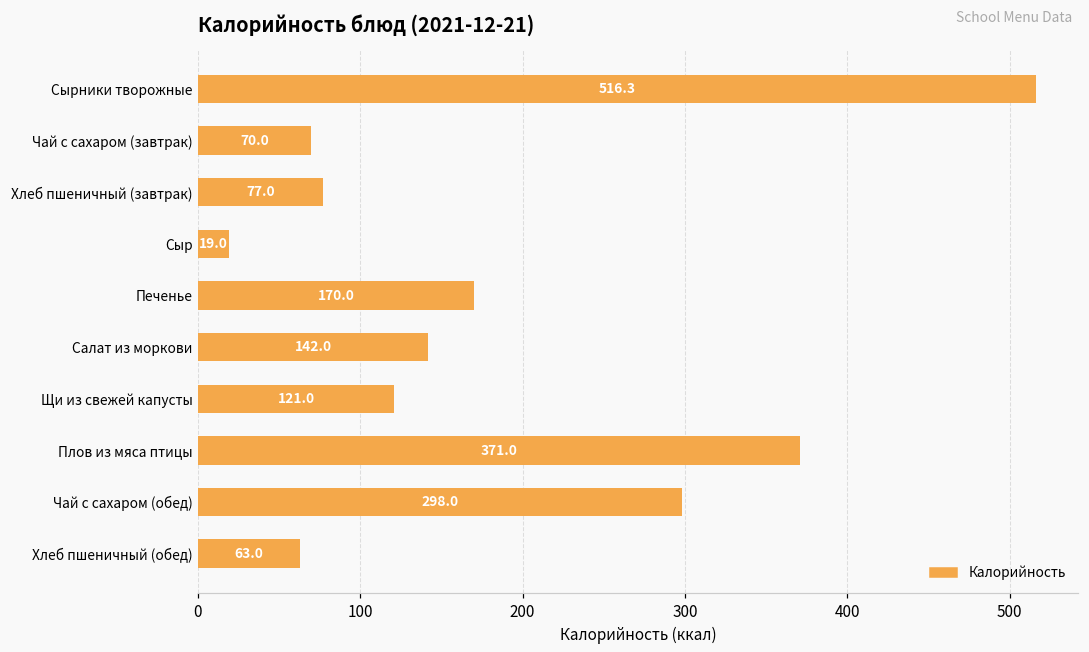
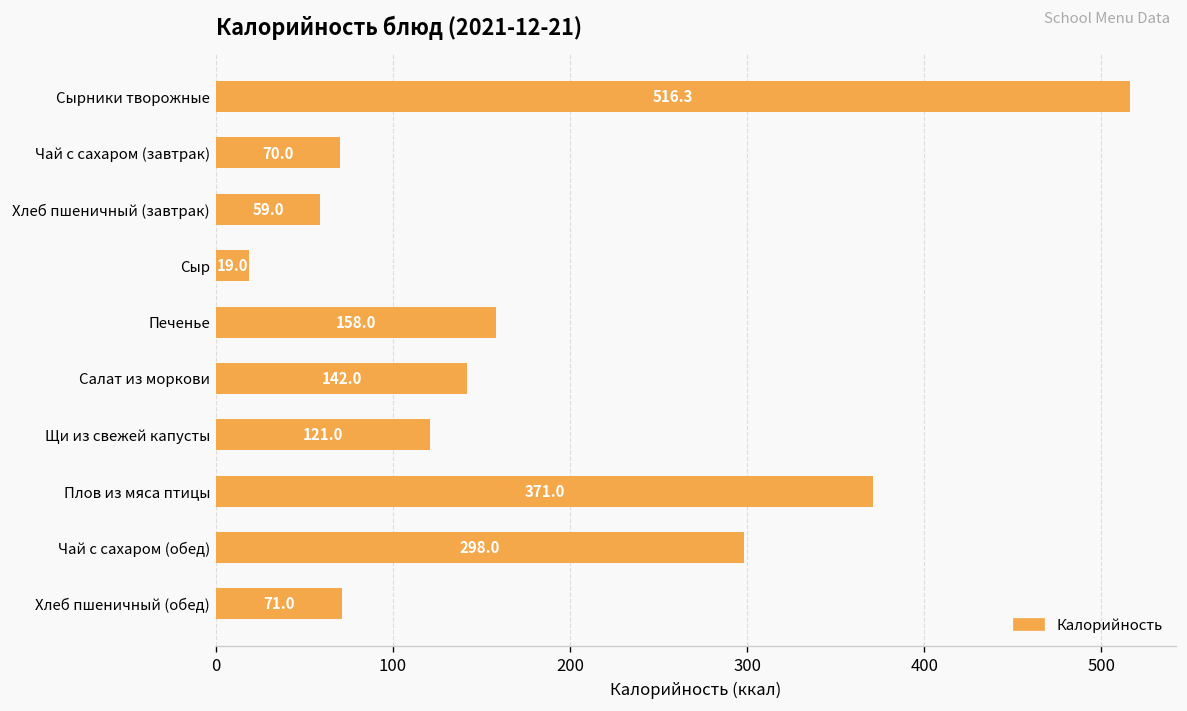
Хлеб пшеничный (завтрак): 77.0 -> 59.0
Печенье: 170.0 -> 158.0
Хлеб пшеничный (обед): 63.0 -> 71.0
